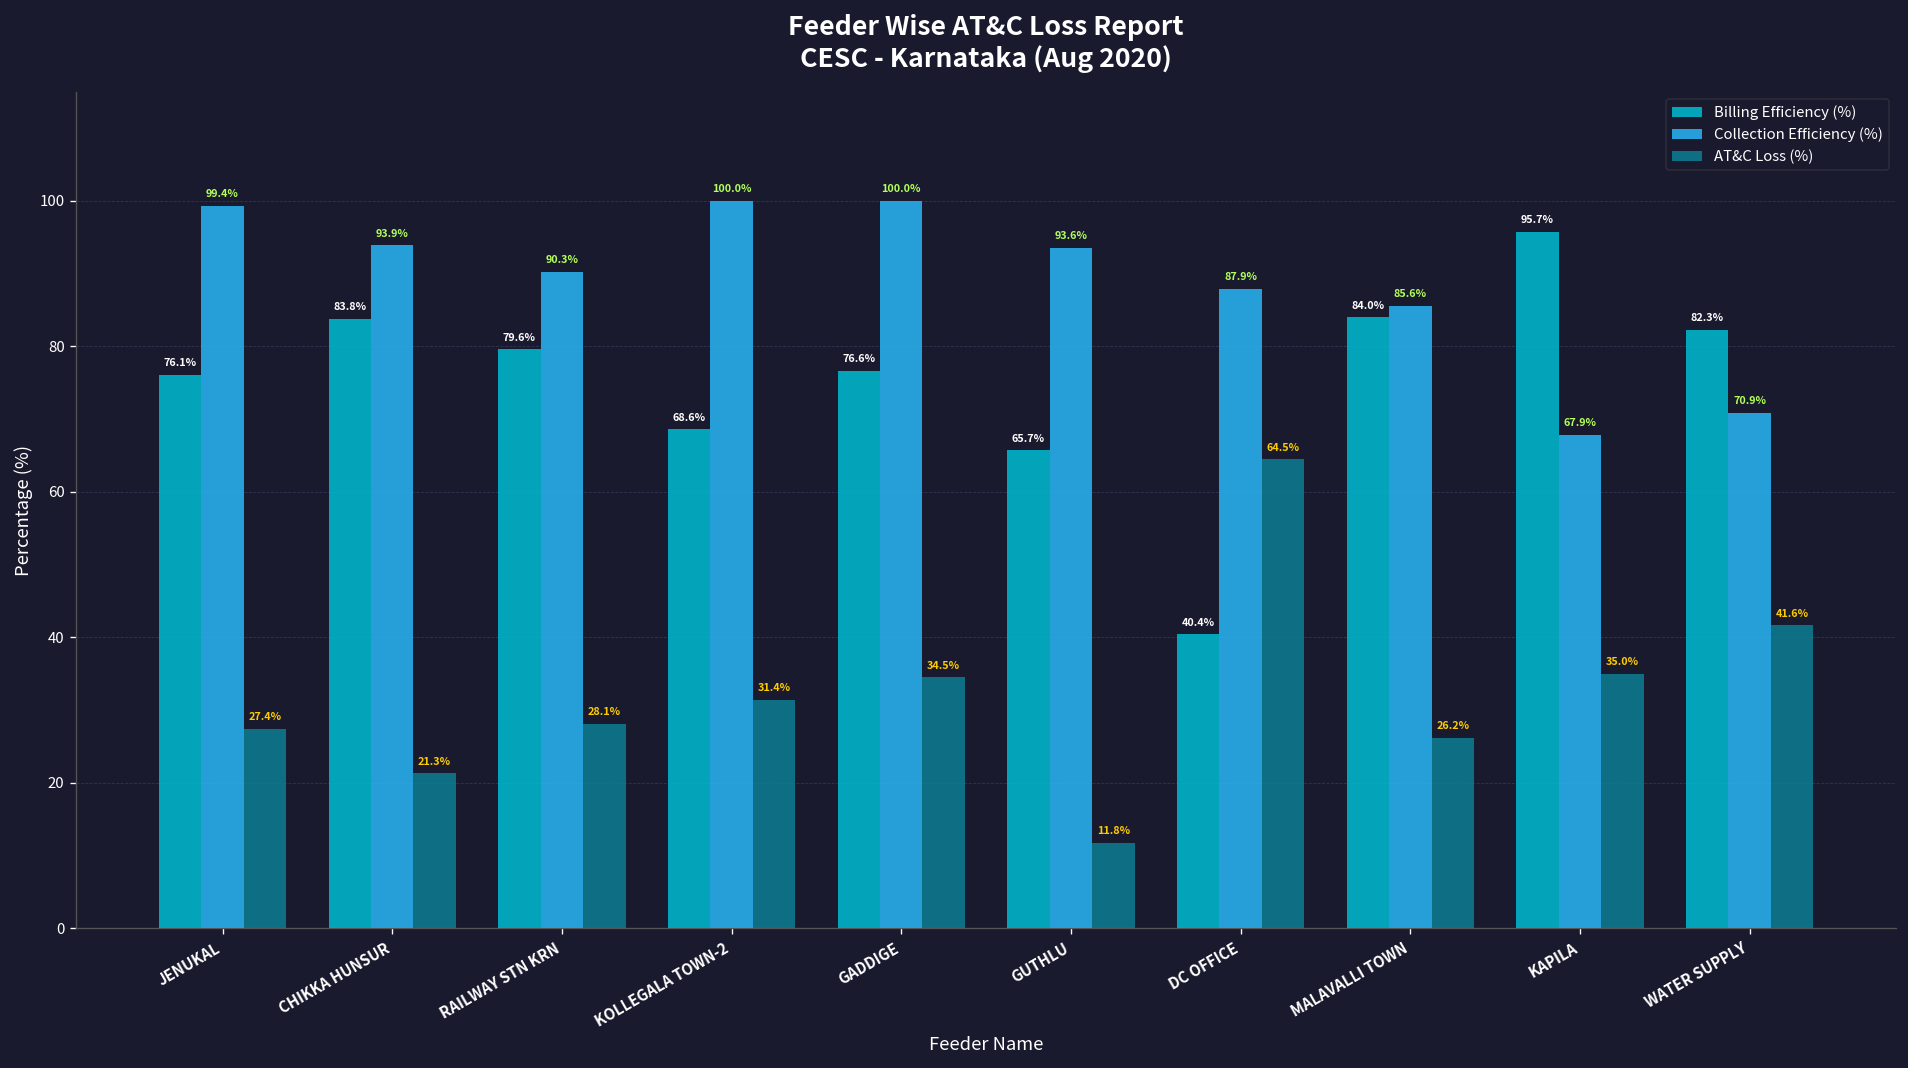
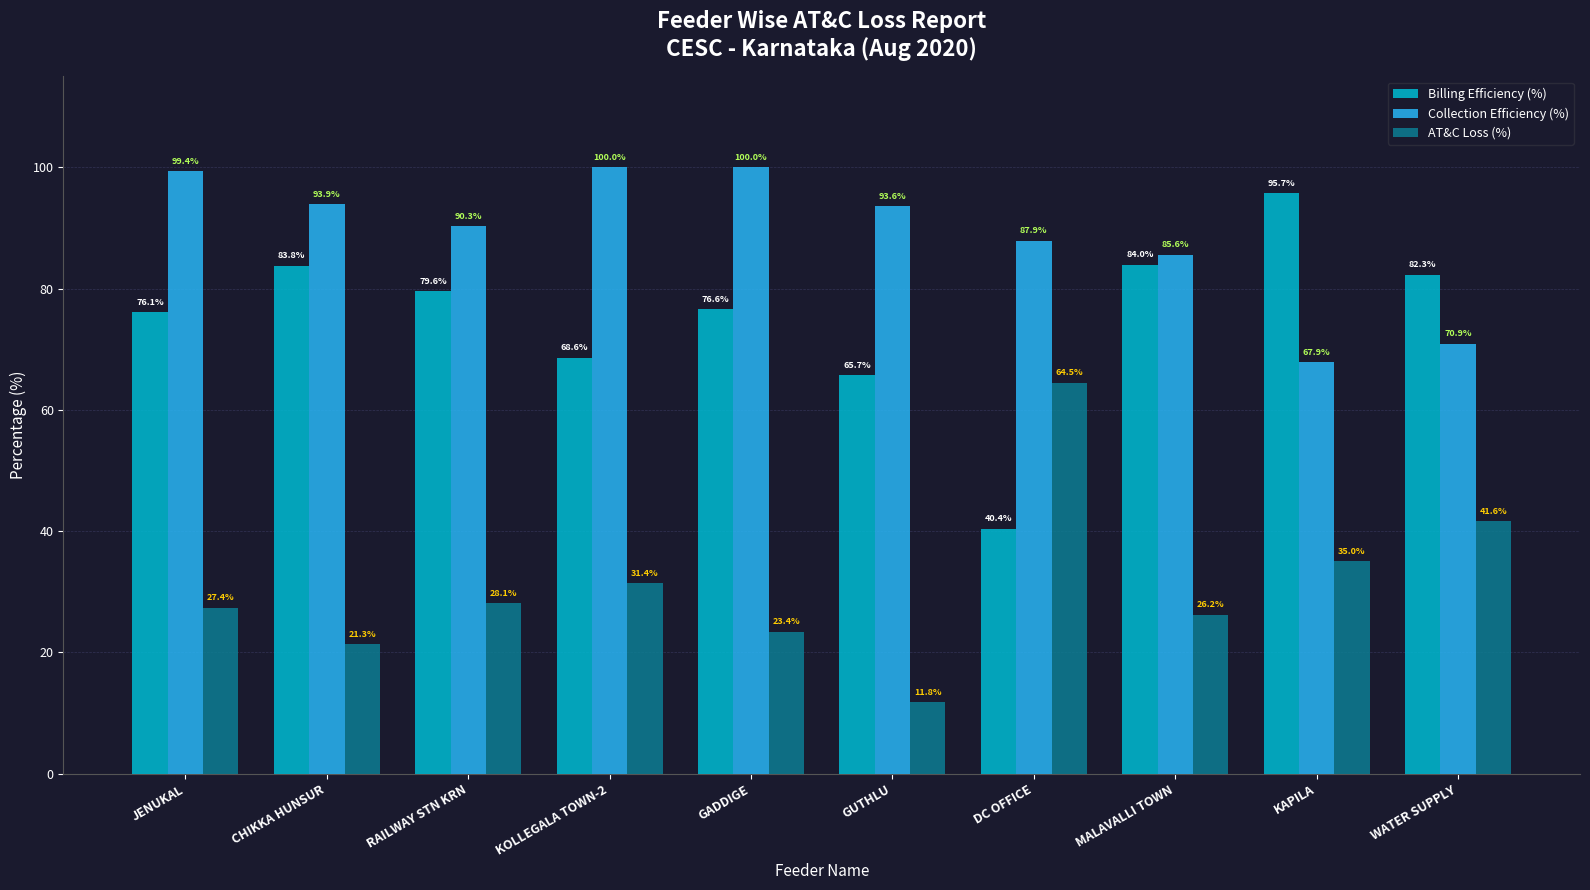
AT&C Loss (%), GADDIGE: 34.5% -> 23.4%
